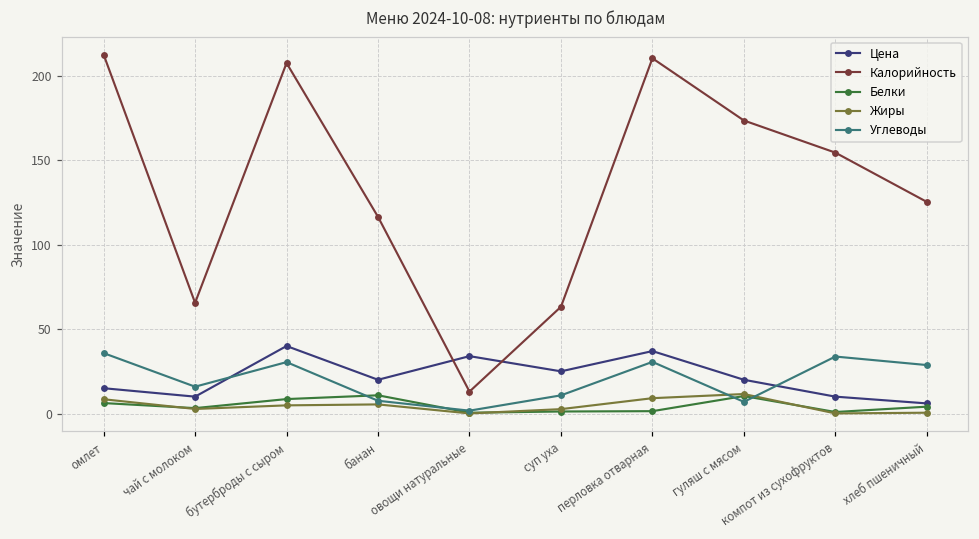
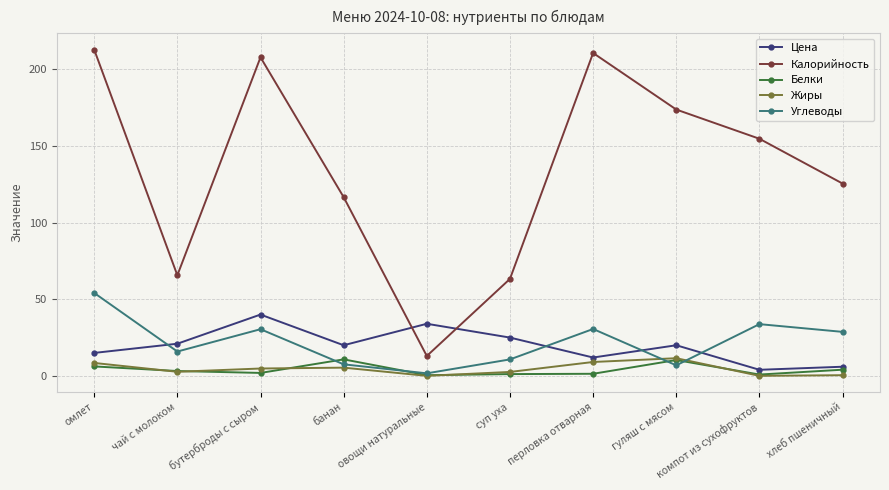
Углеводы, омлет: 36 -> 54
Цена, чай с молоком: 10 -> 21
Белки, бутерброды с сыром: 9 -> 2
Цена, перловка отварная: 37 -> 12
Цена, компот из сухофруктов: 10 -> 4
